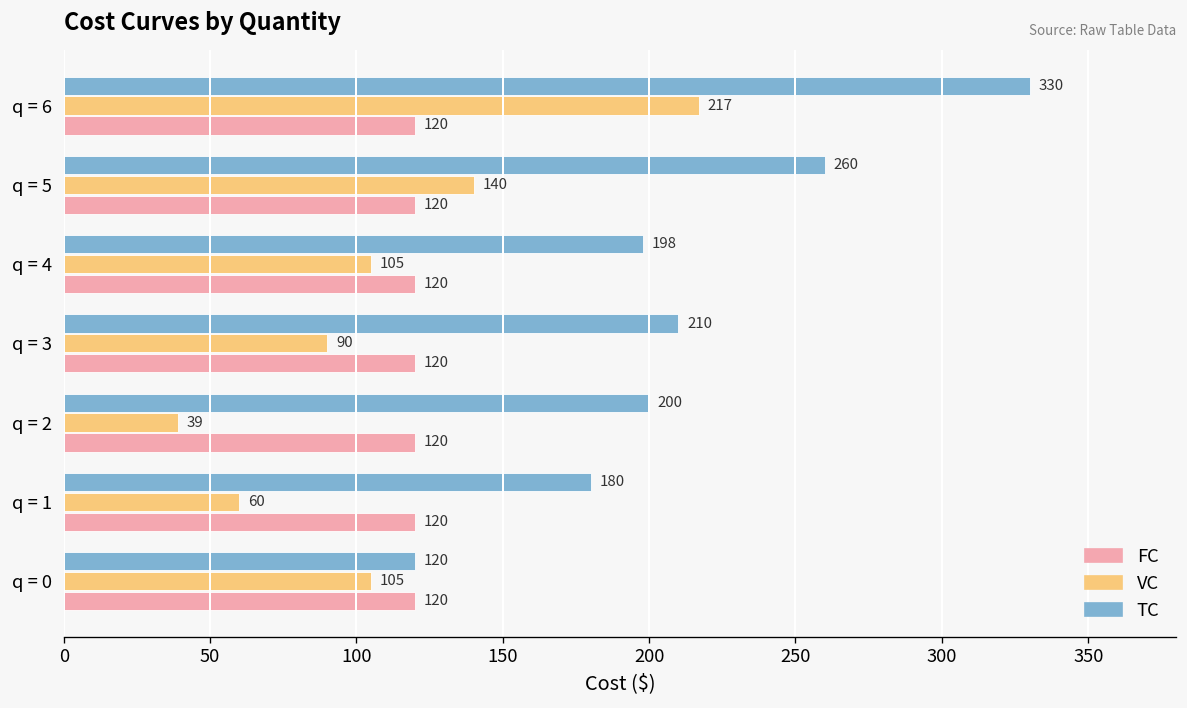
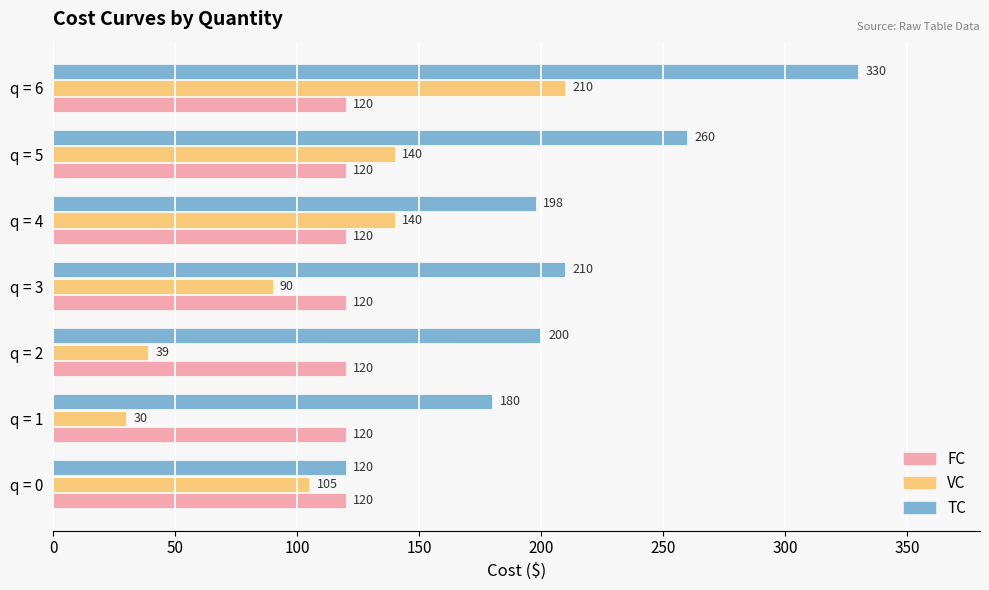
VC, q = 6: 217 -> 210
VC, q = 4: 105 -> 140
VC, q = 1: 60 -> 30
